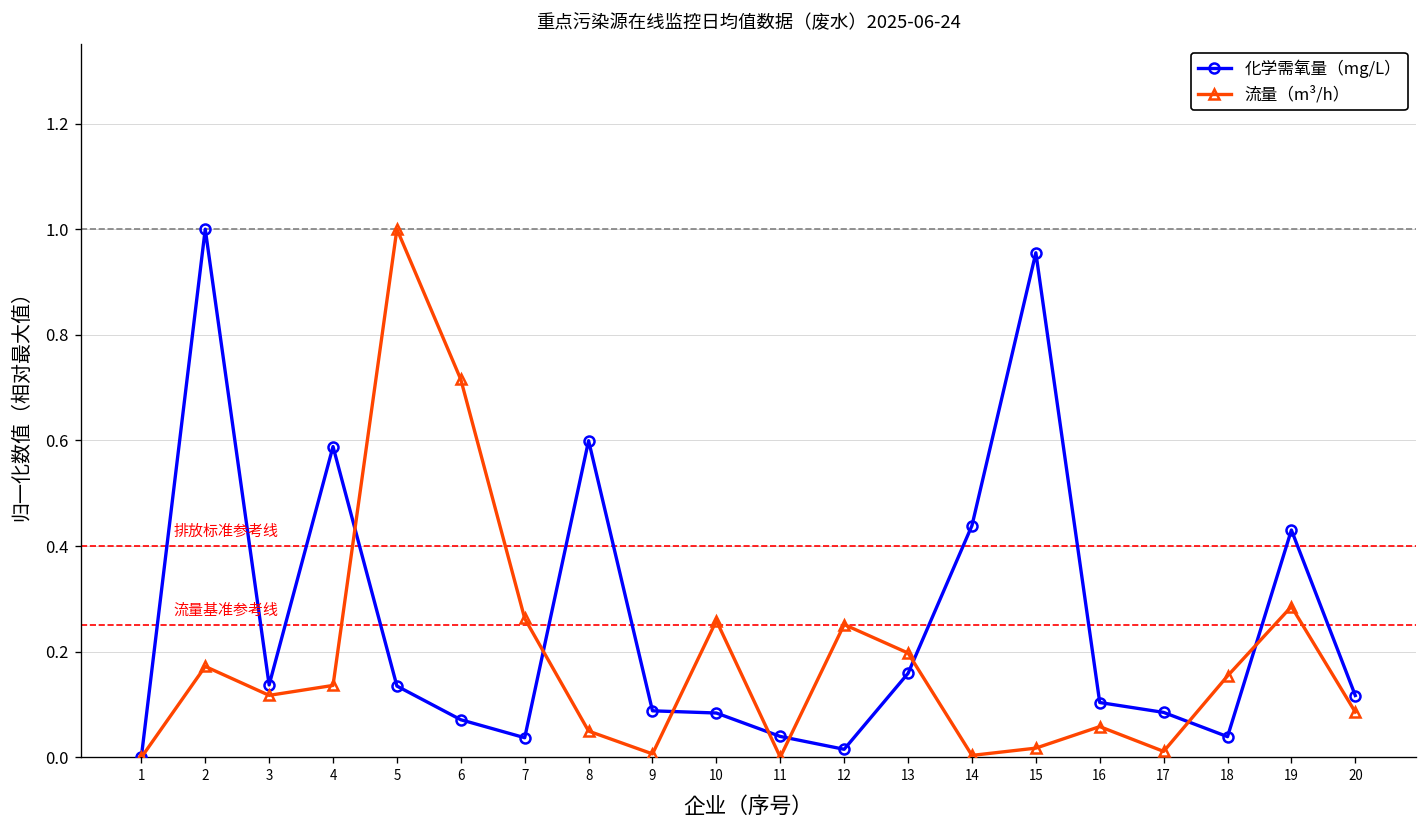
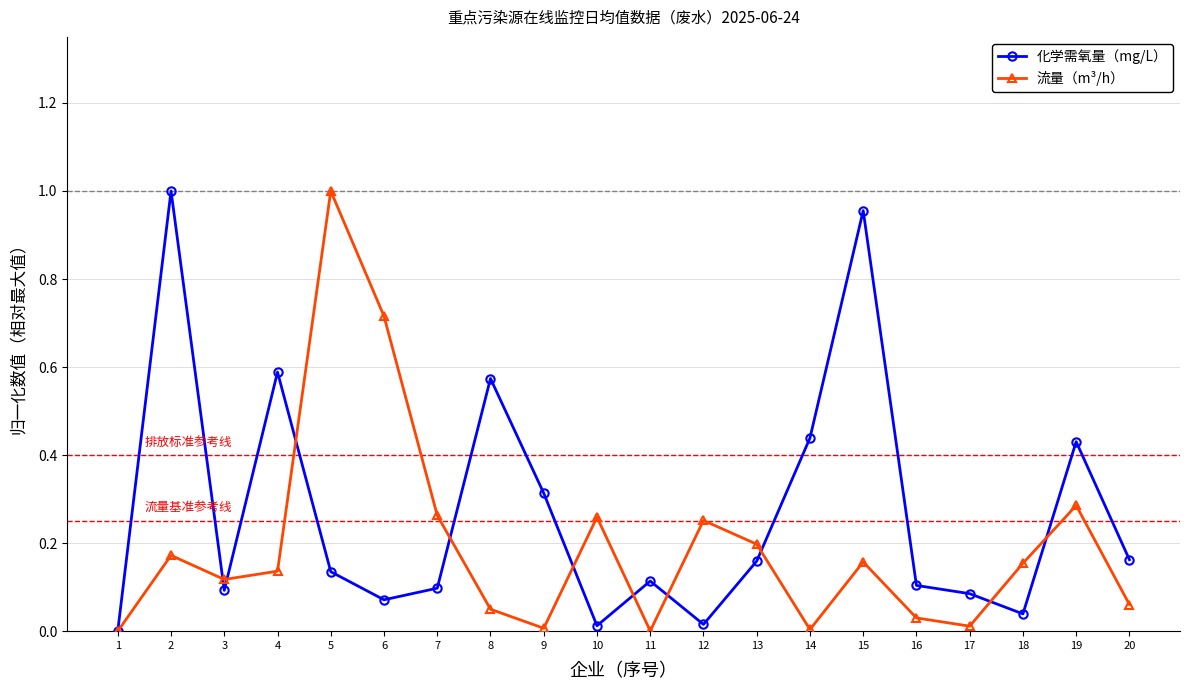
化学需氧量（mg/L）, 3: 0.14 -> 0.09
化学需氧量（mg/L）, 7: 0.04 -> 0.10
化学需氧量（mg/L）, 8: 0.60 -> 0.57
化学需氧量（mg/L）, 9: 0.09 -> 0.31
化学需氧量（mg/L）, 10: 0.08 -> 0.01
化学需氧量（mg/L）, 11: 0.04 -> 0.11
流量（m³/h）, 15: 0.02 -> 0.16
流量（m³/h）, 16: 0.06 -> 0.03
化学需氧量（mg/L）, 20: 0.12 -> 0.16
流量（m³/h）, 20: 0.09 -> 0.06
